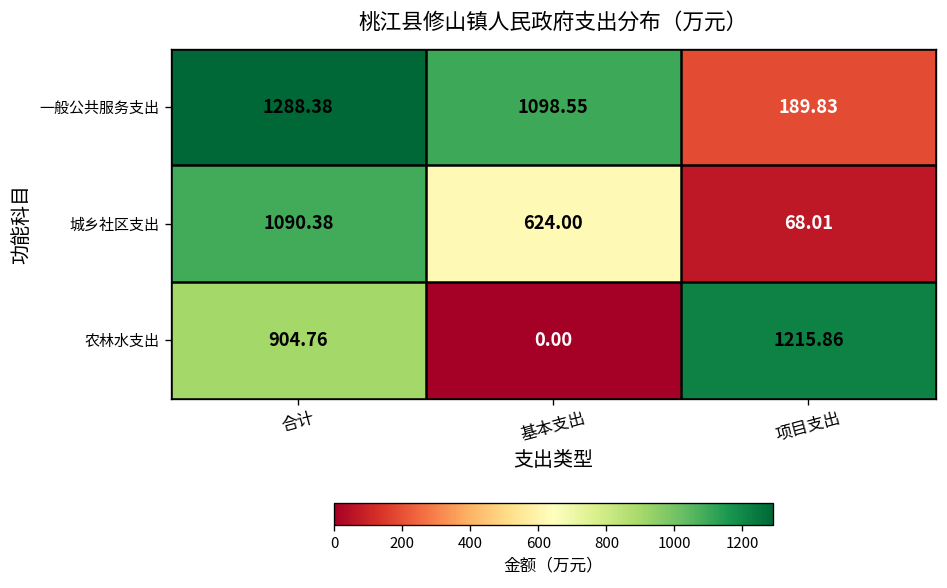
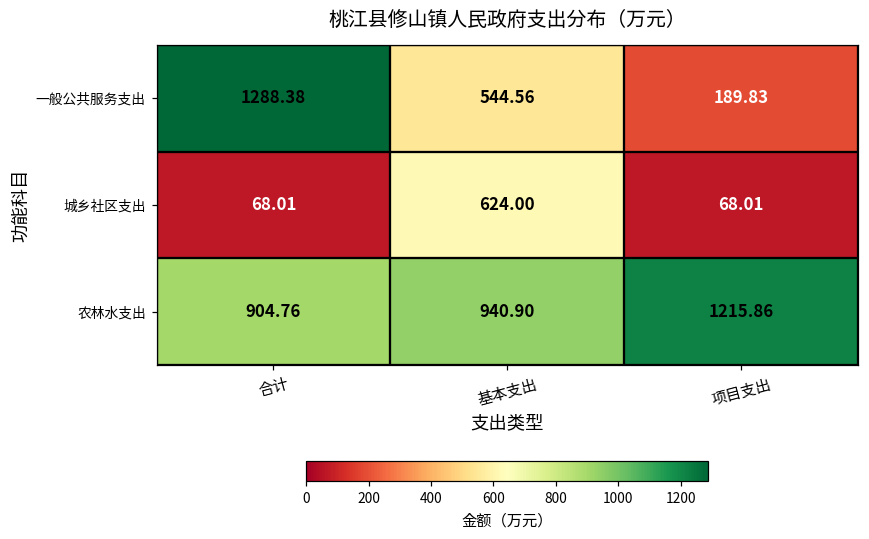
一般公共服务支出, 基本支出: 1098.55 -> 544.56
城乡社区支出, 合计: 1090.38 -> 68.01
农林水支出, 基本支出: 0.00 -> 940.90
